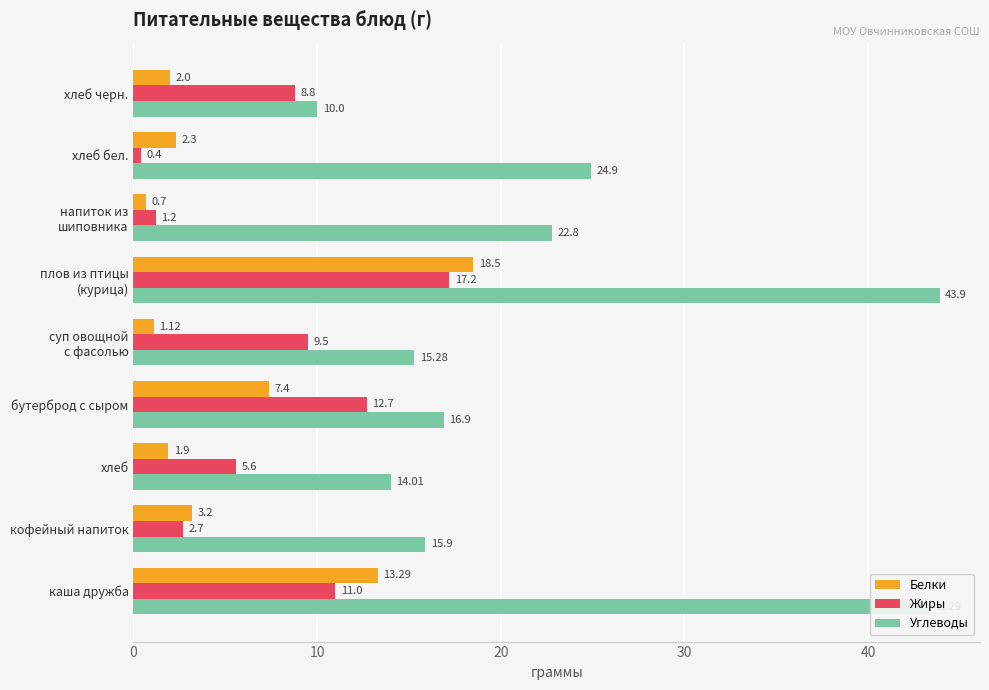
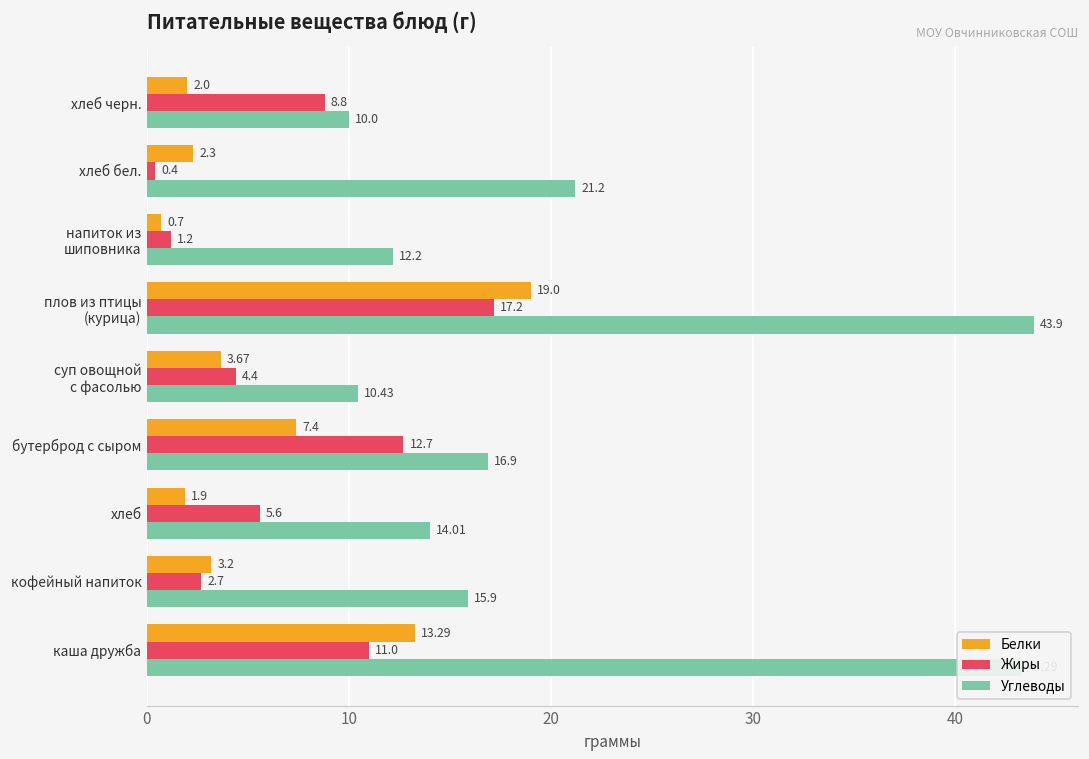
Углеводы, хлеб бел.: 24.9 -> 21.2
Углеводы, напиток из шиповника: 22.8 -> 12.2
Белки, плов из птицы (курица): 18.5 -> 19.0
Белки, суп овощной с фасолью: 1.12 -> 3.67
Жиры, суп овощной с фасолью: 9.5 -> 4.4
Углеводы, суп овощной с фасолью: 15.28 -> 10.43
